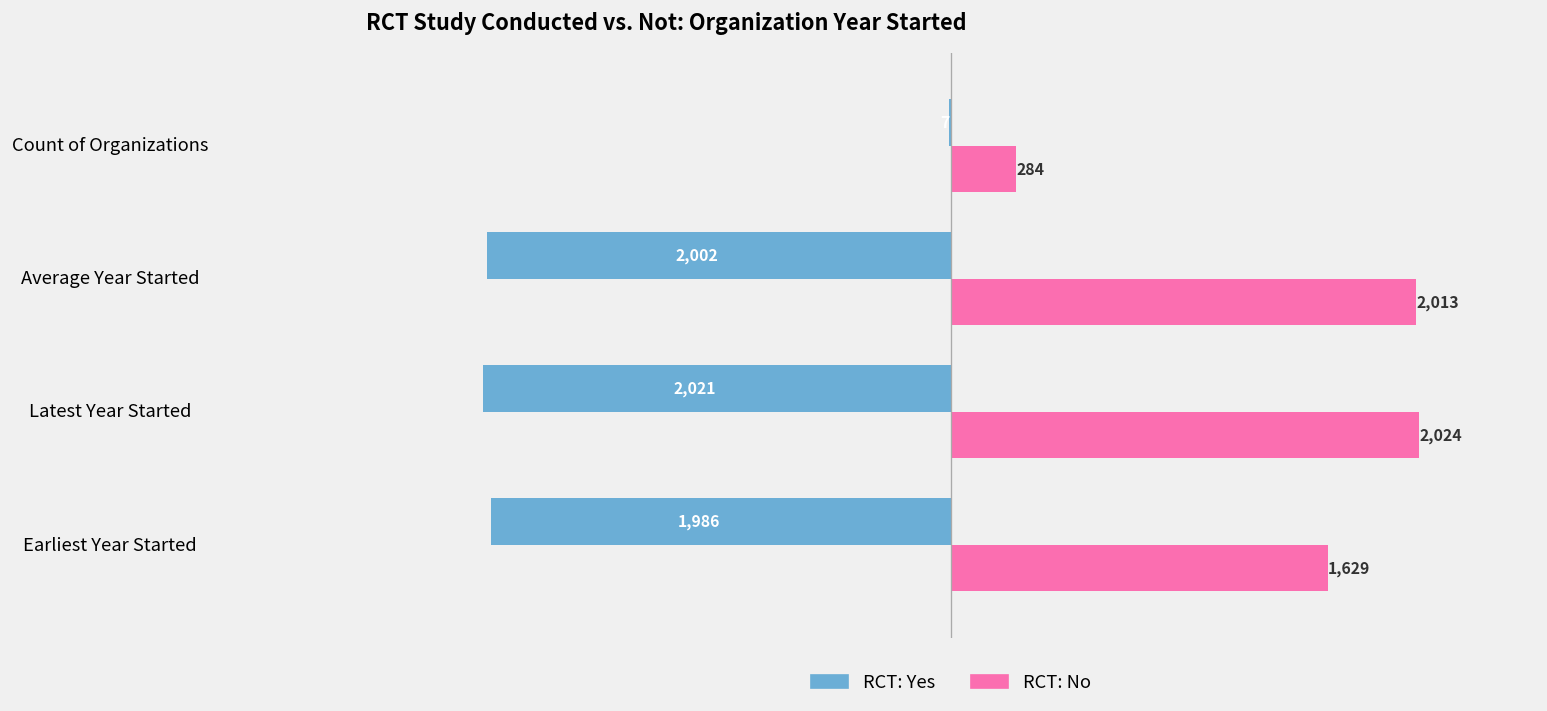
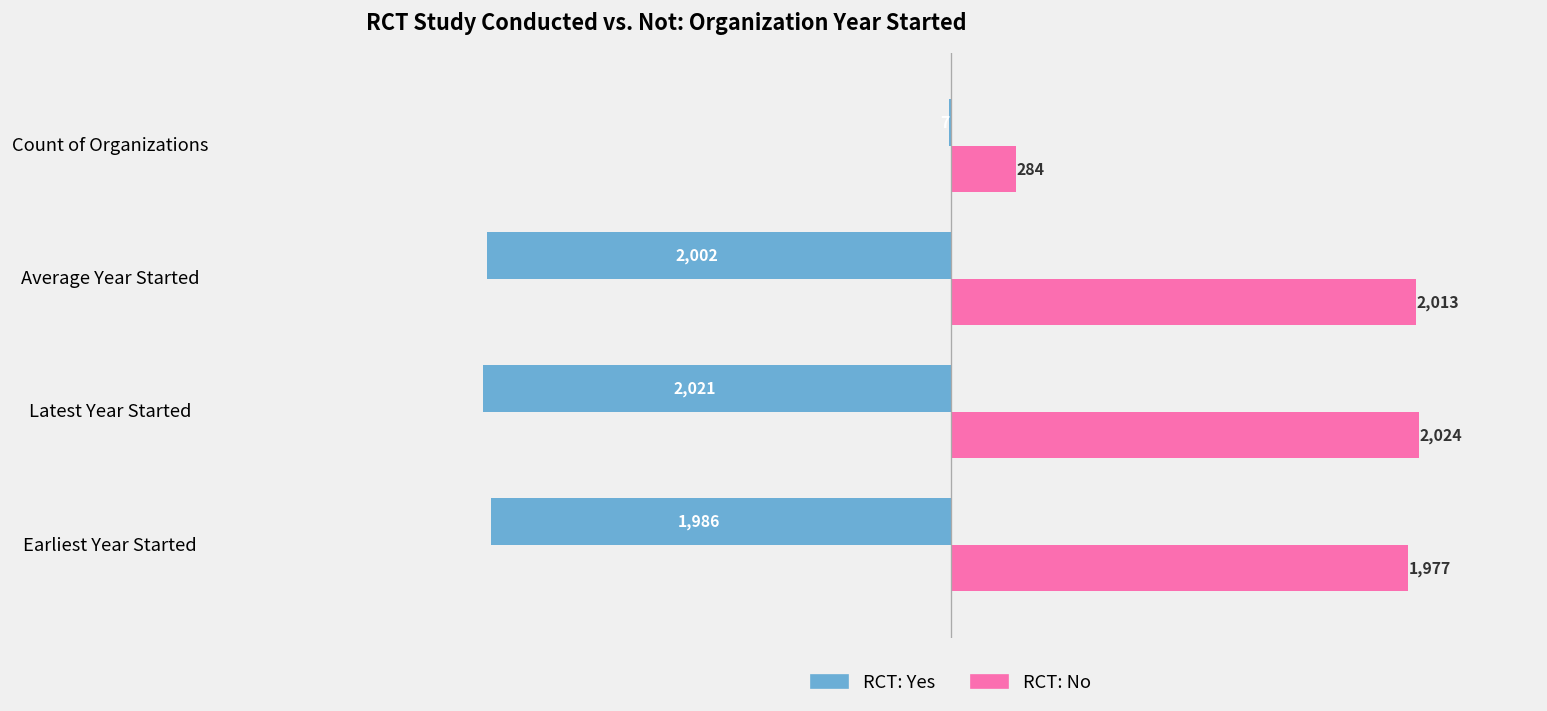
RCT: No, Earliest Year Started: 1,629 -> 1,977
